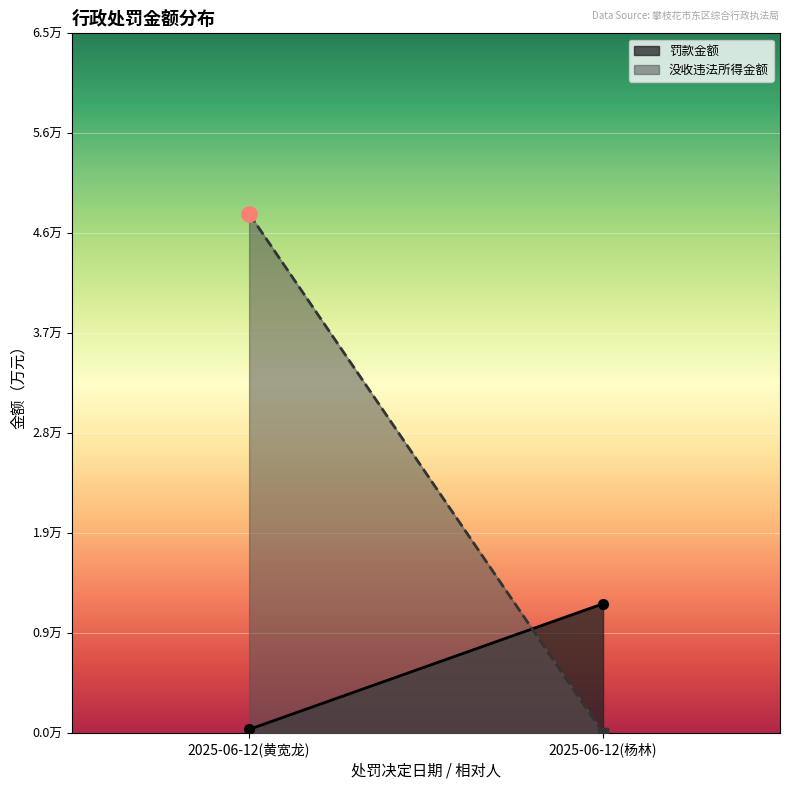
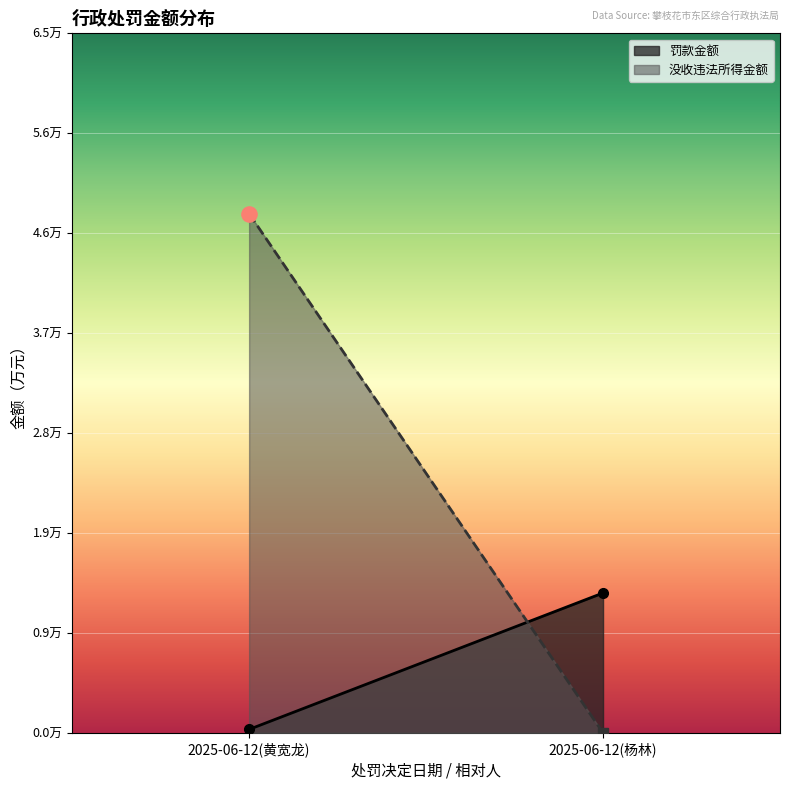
罚款金额, 2025-06-12(杨林): 1.2万 -> 1.3万
